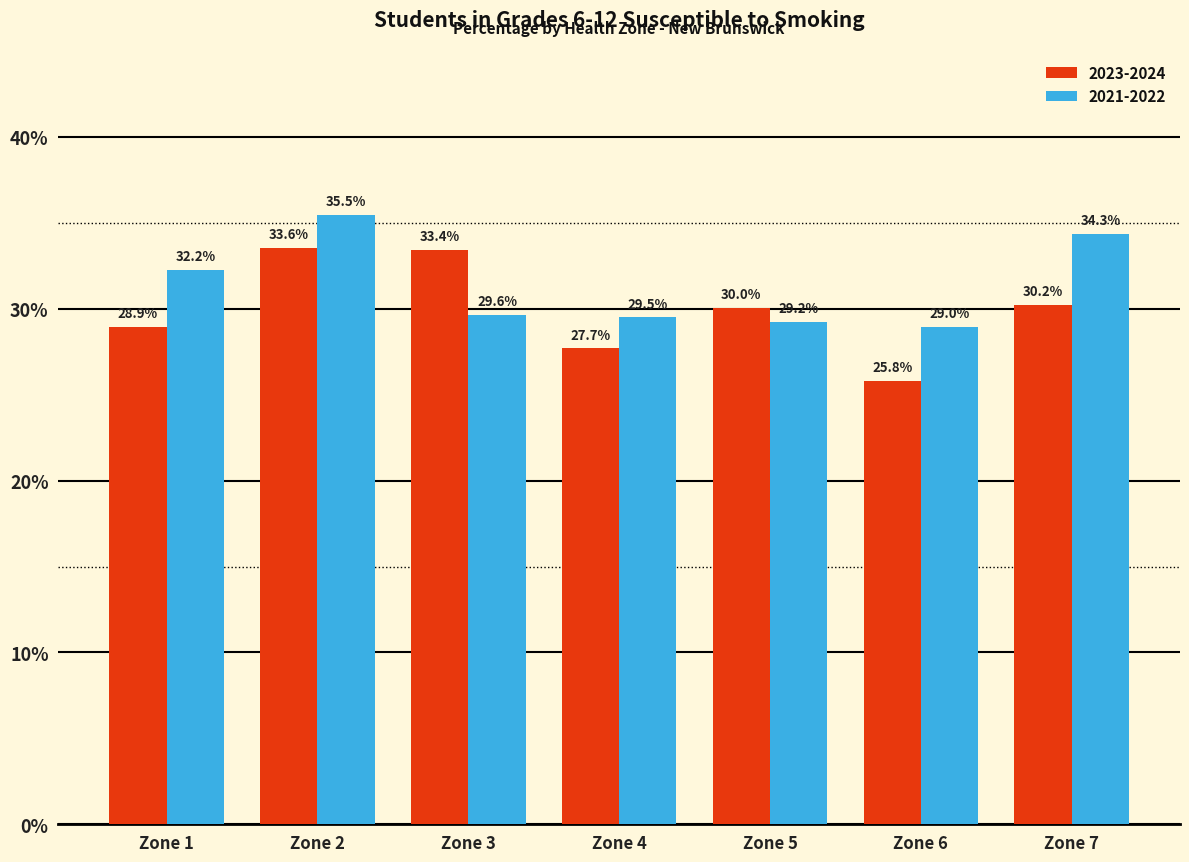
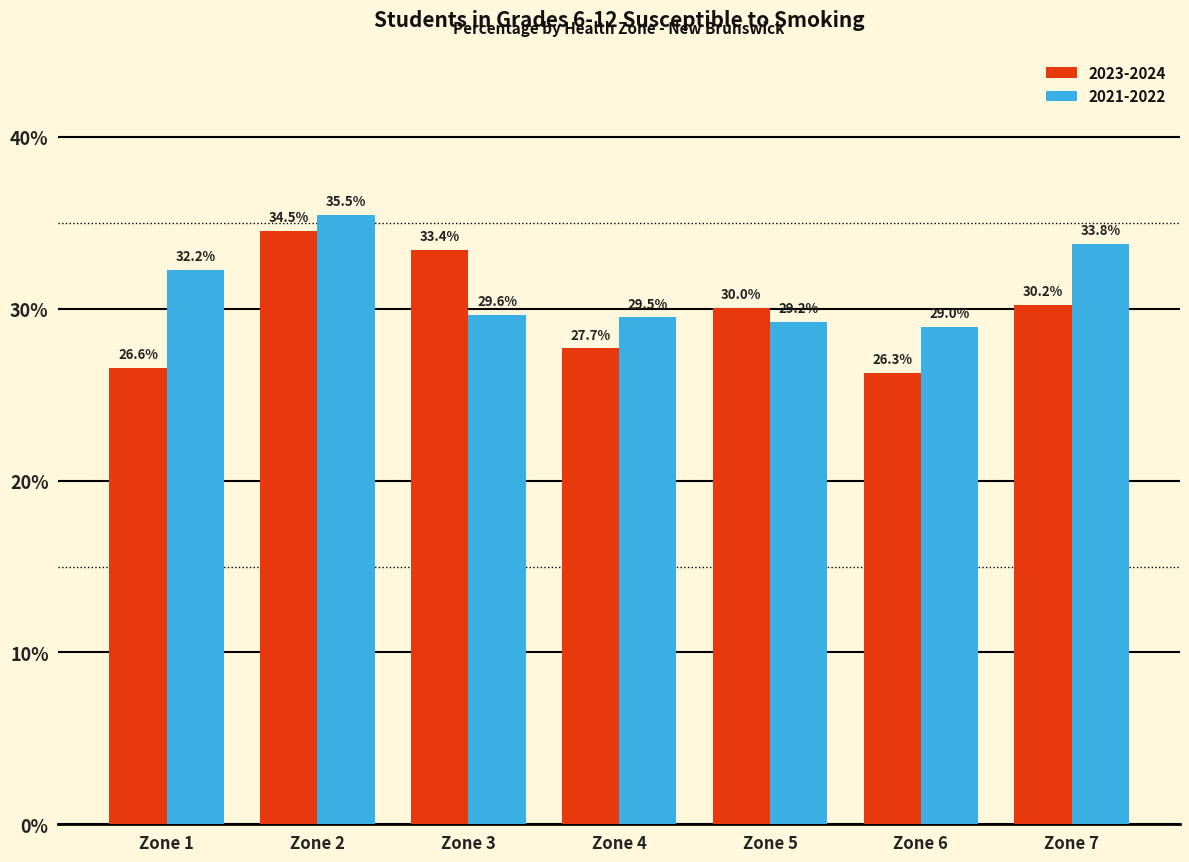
2023-2024, Zone 1: 28.9% -> 26.6%
2023-2024, Zone 2: 33.6% -> 34.5%
2023-2024, Zone 6: 25.8% -> 26.3%
2021-2022, Zone 7: 34.3% -> 33.8%
